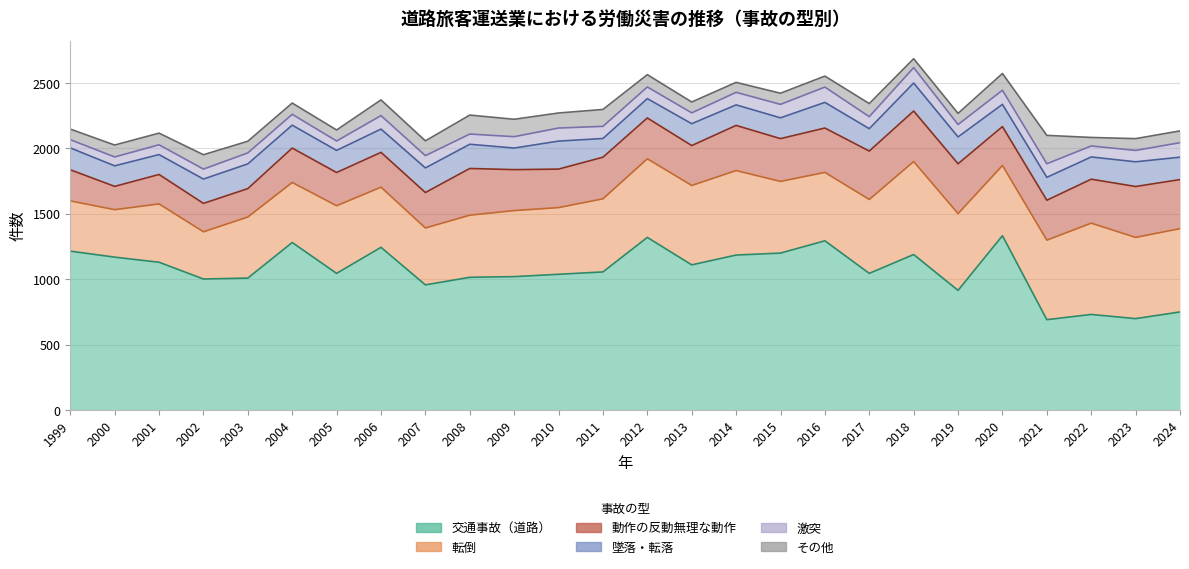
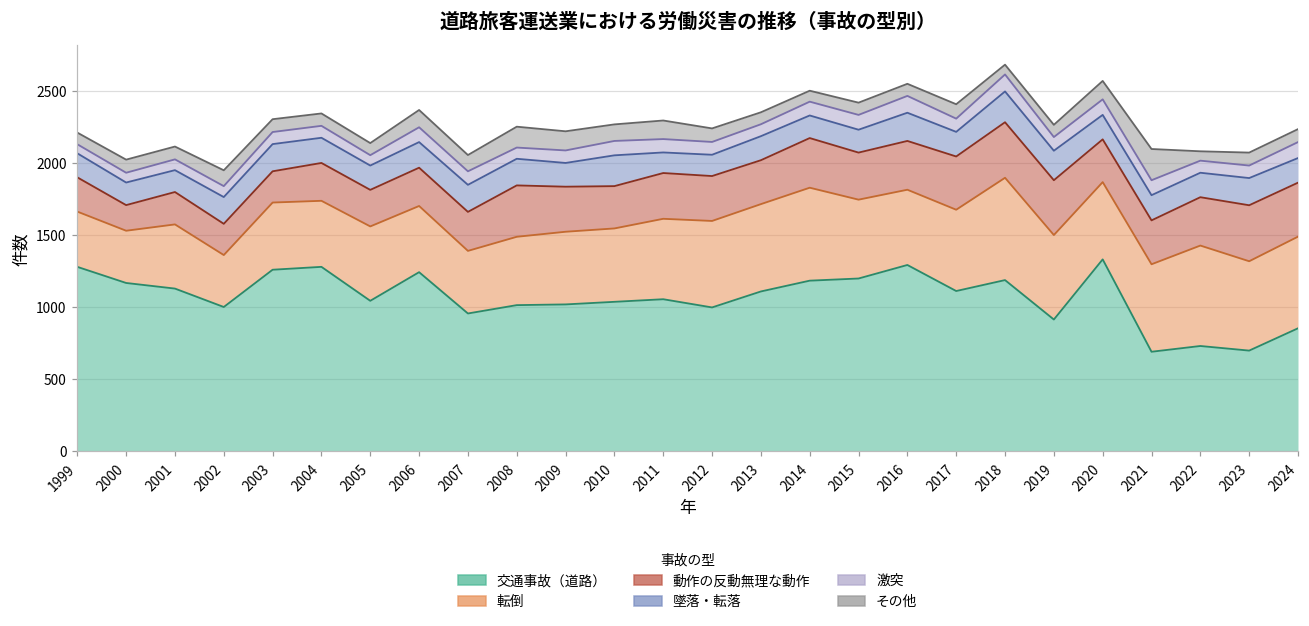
交通事故（道路）, 1999: 1220 -> 1280
交通事故（道路）, 2003: 1010 -> 1260
交通事故（道路）, 2012: 1320 -> 1000
交通事故（道路）, 2017: 1050 -> 1110
交通事故（道路）, 2024: 750 -> 850
